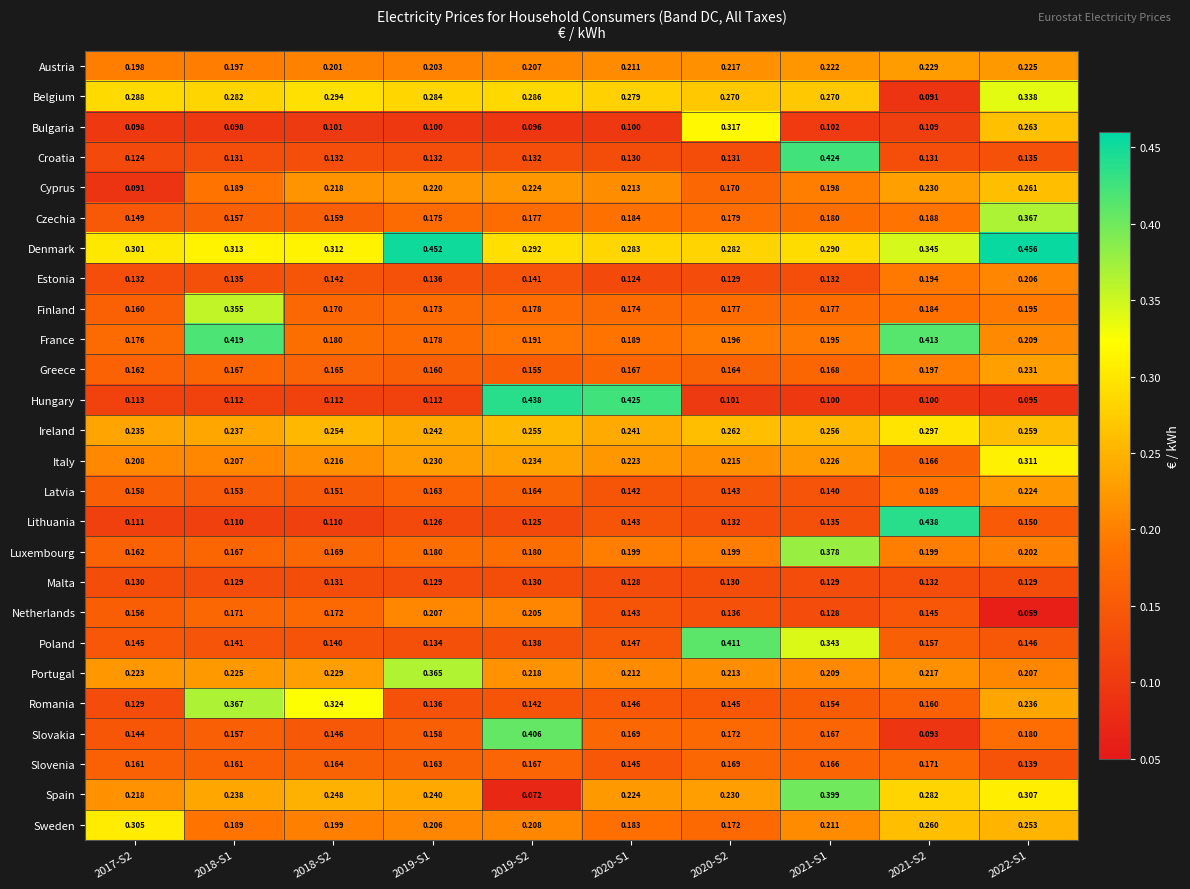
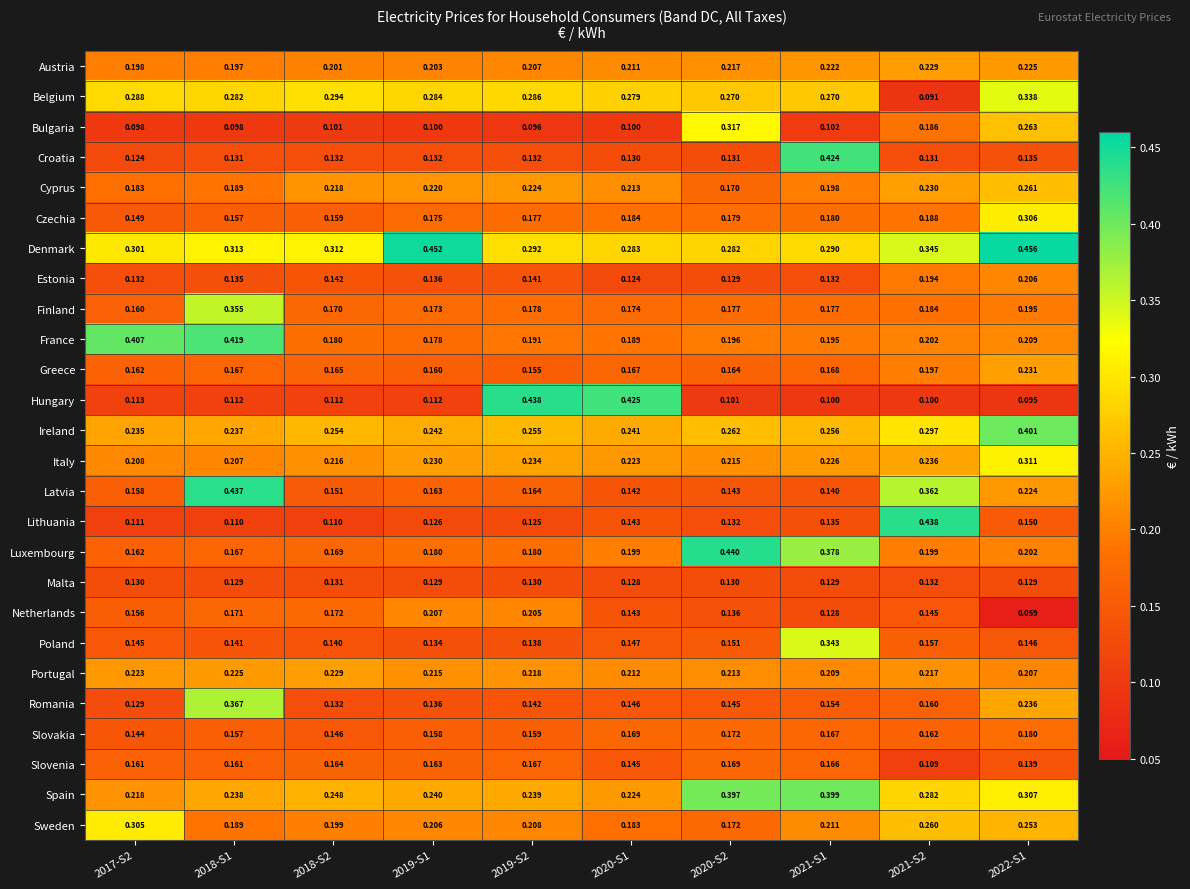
Bulgaria, 2021-S2: 0.109 -> 0.186
Cyprus, 2017-S2: 0.091 -> 0.183
Czechia, 2022-S1: 0.367 -> 0.306
France, 2017-S2: 0.176 -> 0.407
France, 2021-S2: 0.413 -> 0.202
Ireland, 2022-S1: 0.259 -> 0.401
Italy, 2021-S2: 0.166 -> 0.236
Latvia, 2018-S1: 0.153 -> 0.437
Latvia, 2021-S2: 0.189 -> 0.362
Luxembourg, 2020-S2: 0.199 -> 0.440
Poland, 2020-S2: 0.411 -> 0.151
Portugal, 2019-S1: 0.365 -> 0.215
Romania, 2018-S2: 0.324 -> 0.132
Slovakia, 2019-S2: 0.406 -> 0.159
Slovakia, 2021-S2: 0.093 -> 0.162
Slovenia, 2021-S2: 0.171 -> 0.109
Spain, 2019-S2: 0.072 -> 0.239
Spain, 2020-S2: 0.230 -> 0.397
